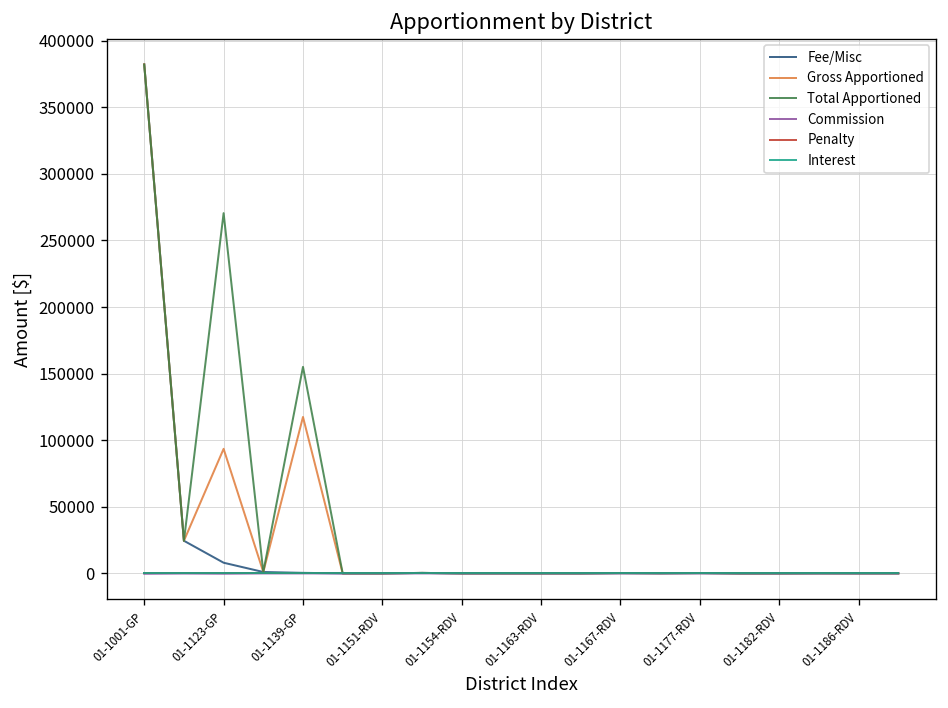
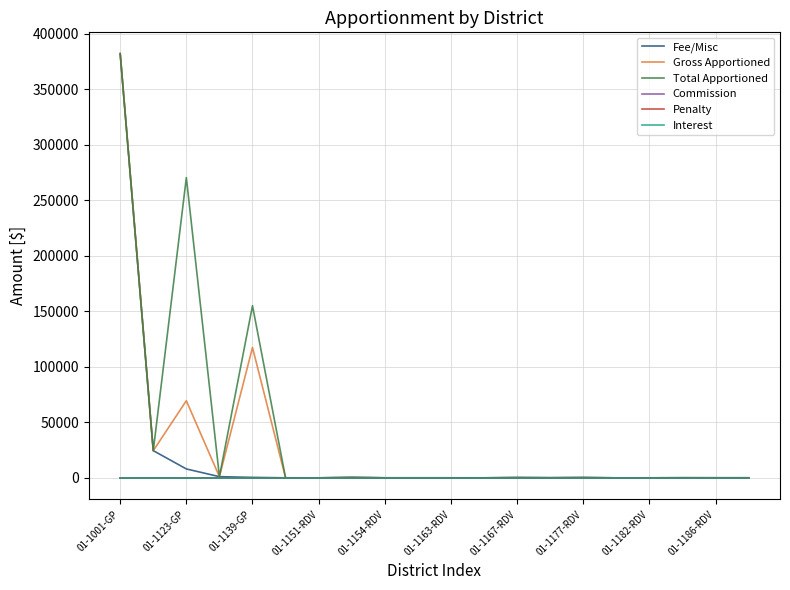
Gross Apportioned, 01-1123-GP: 94000 -> 69000
